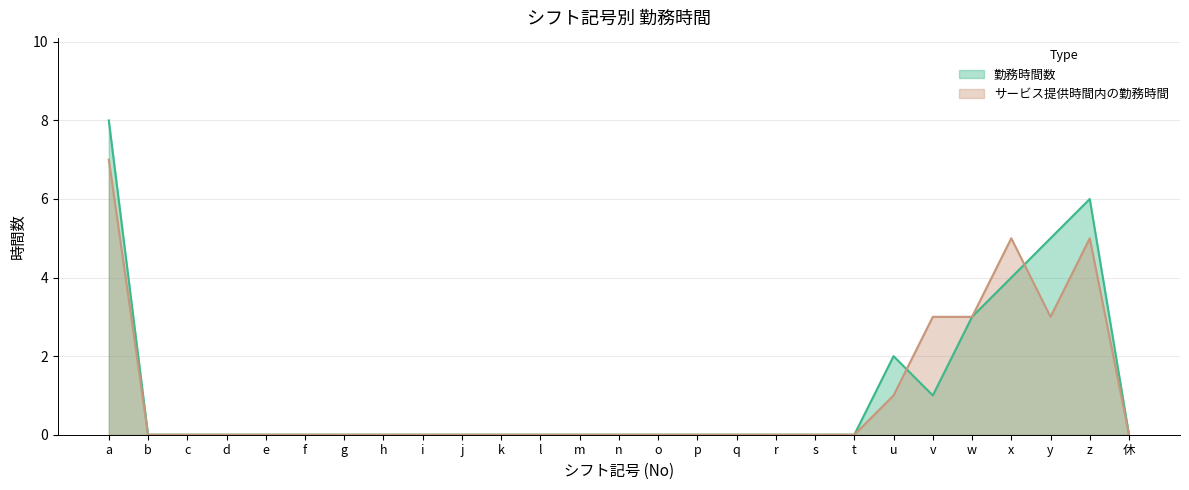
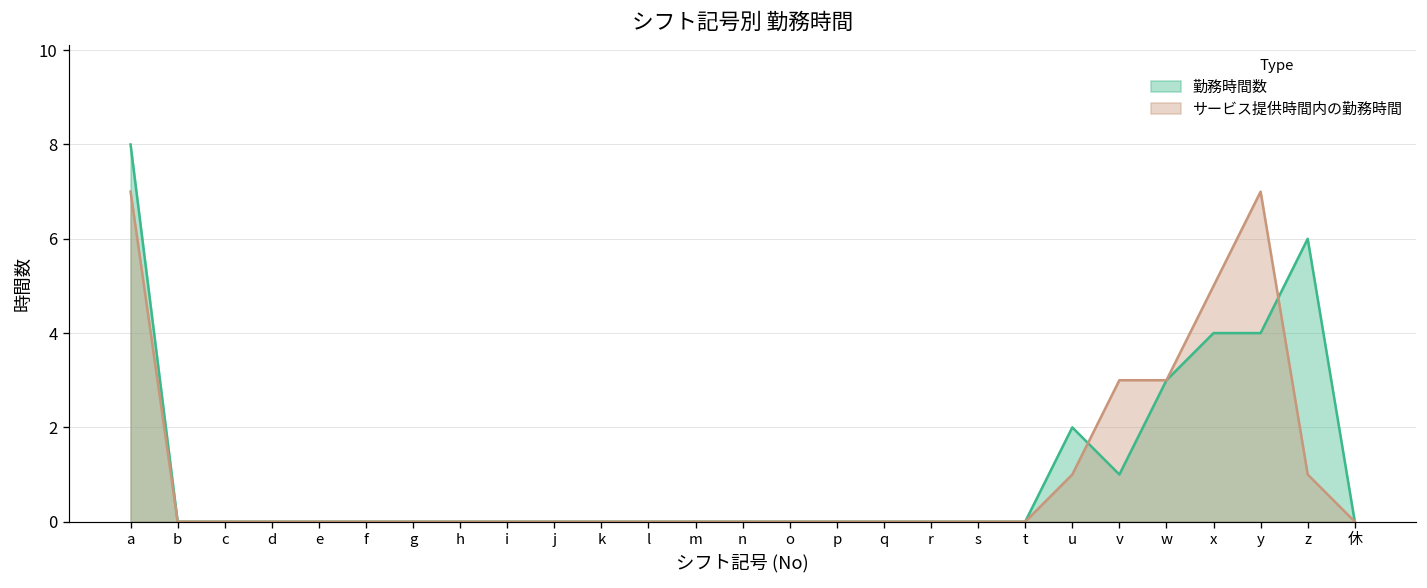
勤務時間数, y: 5 -> 4
サービス提供時間内の勤務時間, y: 3 -> 7
サービス提供時間内の勤務時間, z: 5 -> 1
